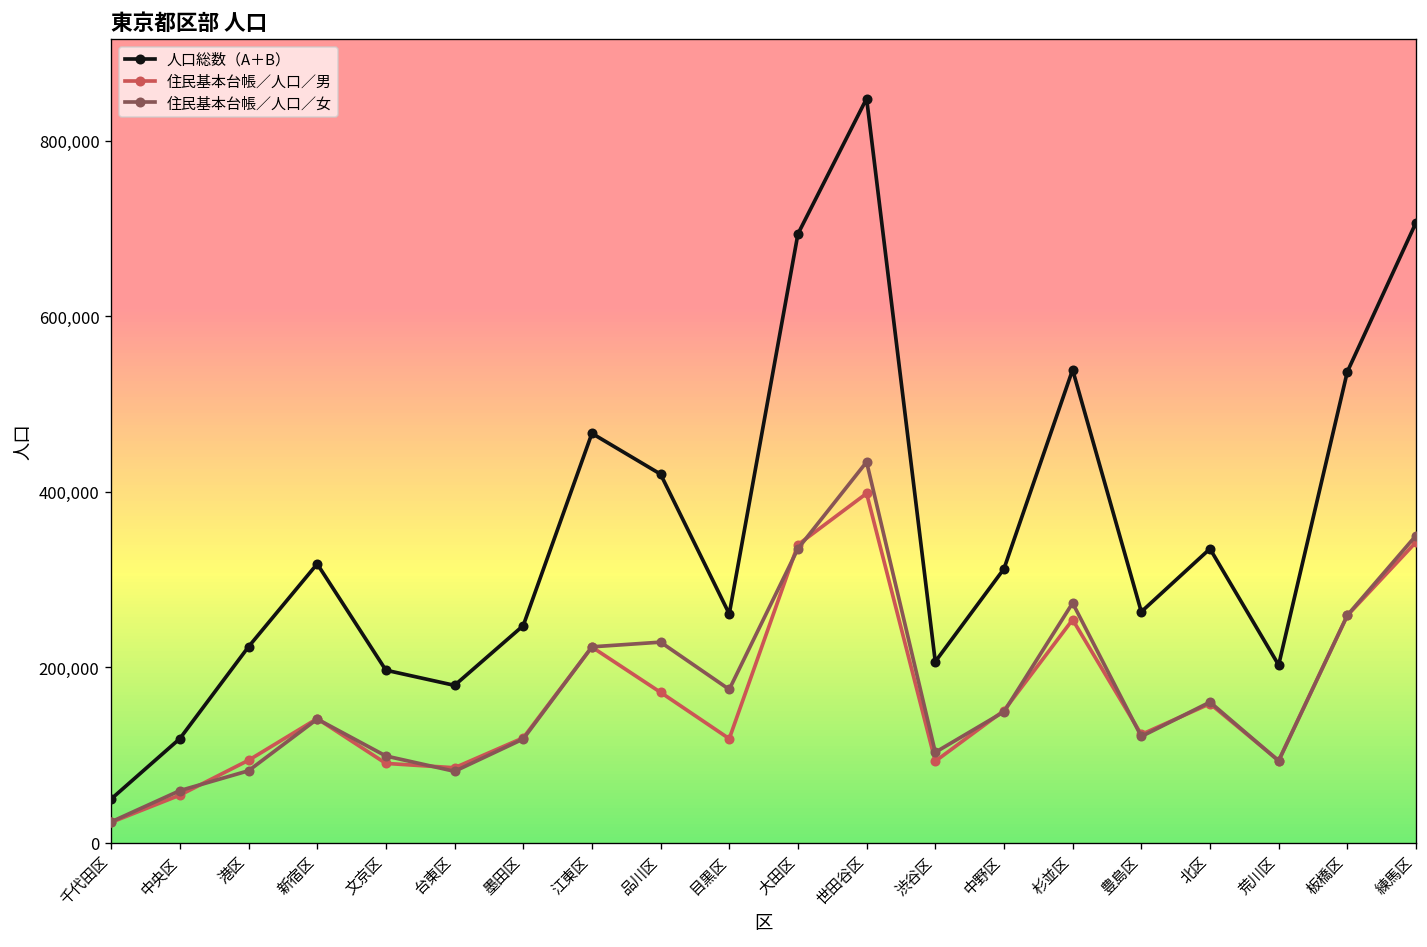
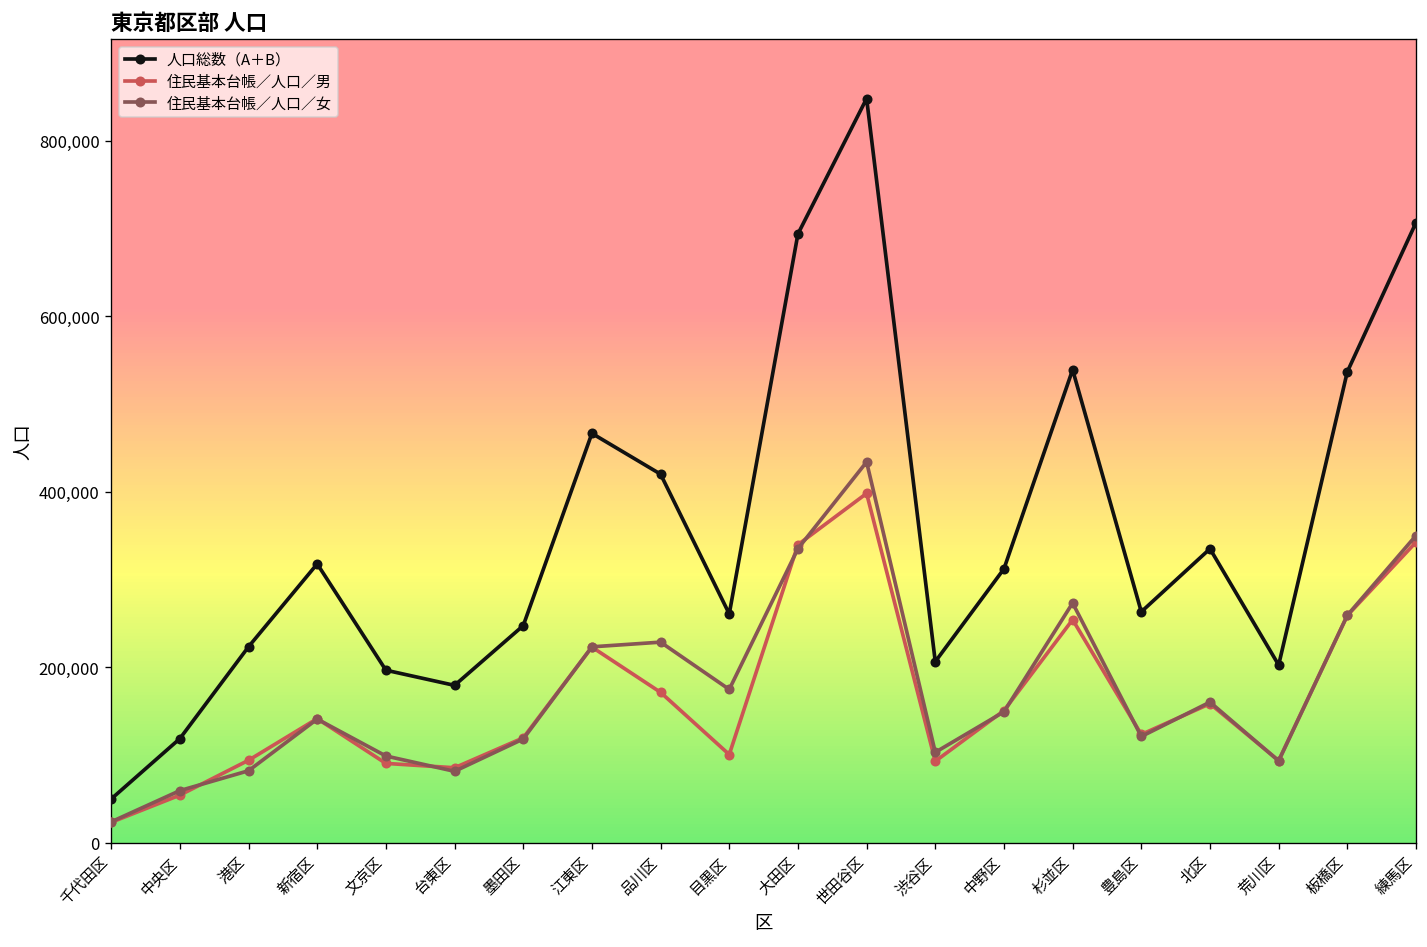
住民基本台帳／人口／男, 目黒区: 120,000 -> 100,000
